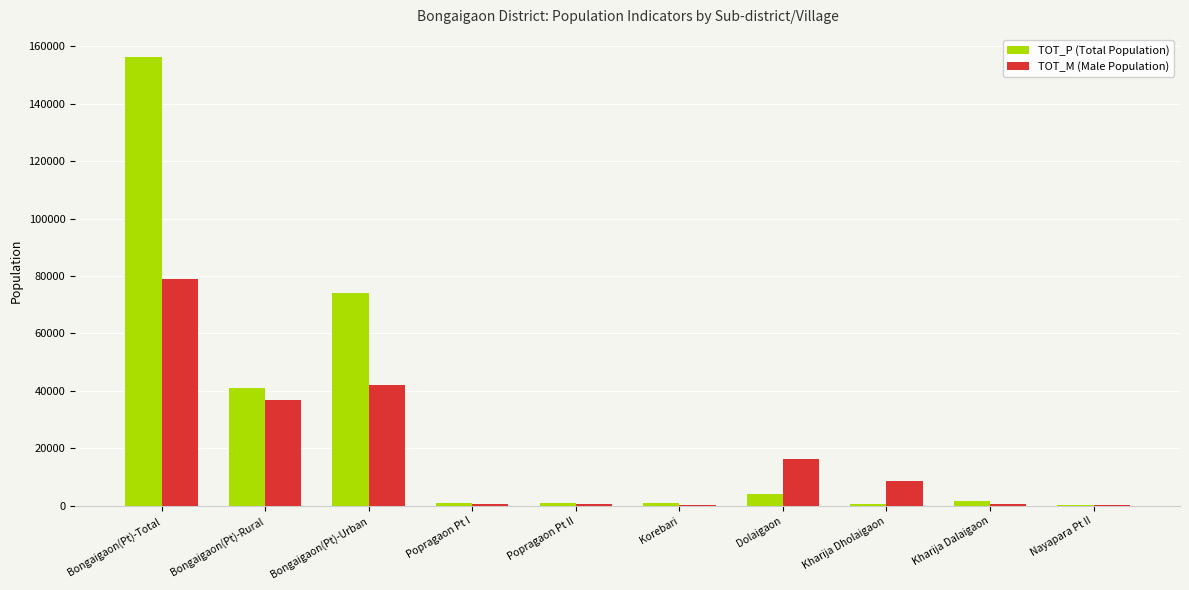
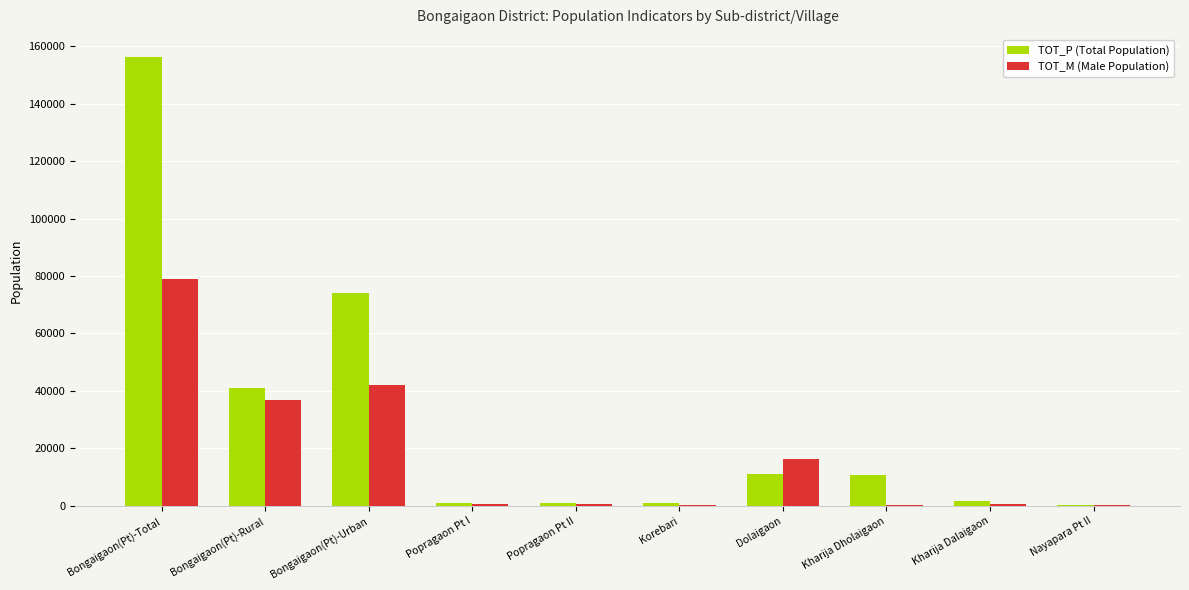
TOT_P (Total Population), Dolaigaon: 4000 -> 11000
TOT_P (Total Population), Kharija Dholaigaon: 1000 -> 11000
TOT_M (Male Population), Kharija Dholaigaon: 9000 -> 0
